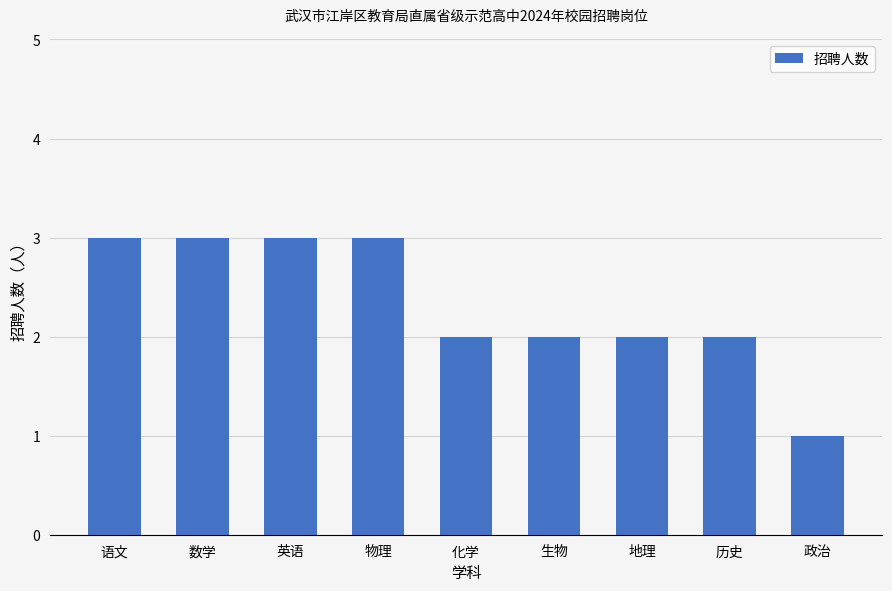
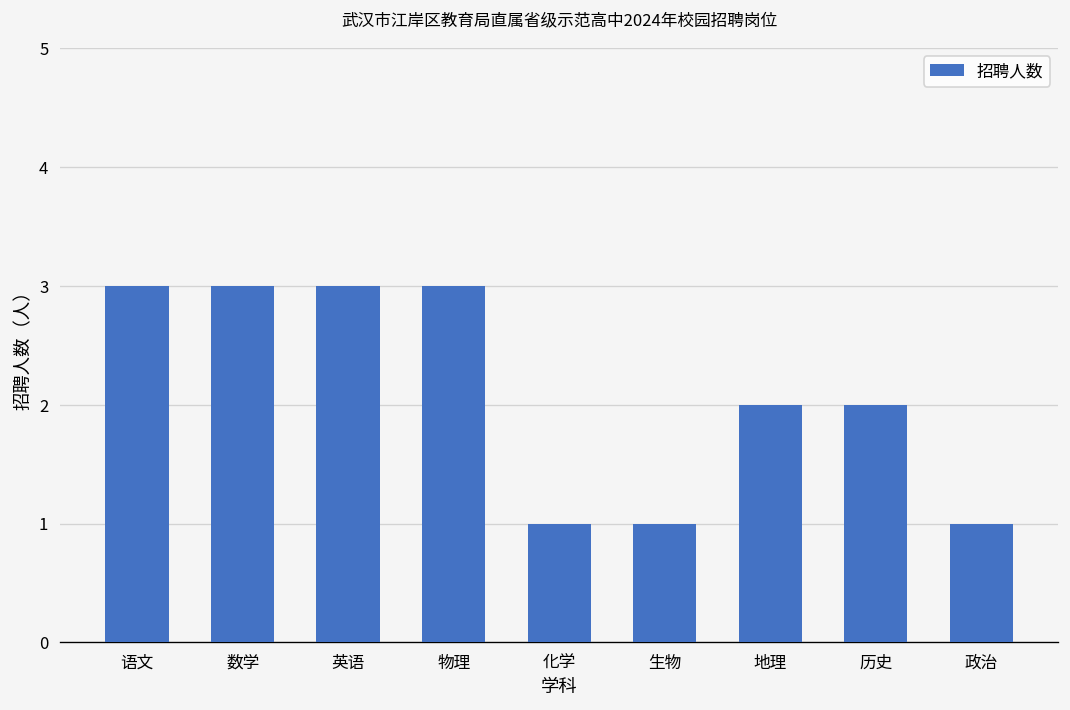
化学: 2 -> 1
生物: 2 -> 1
